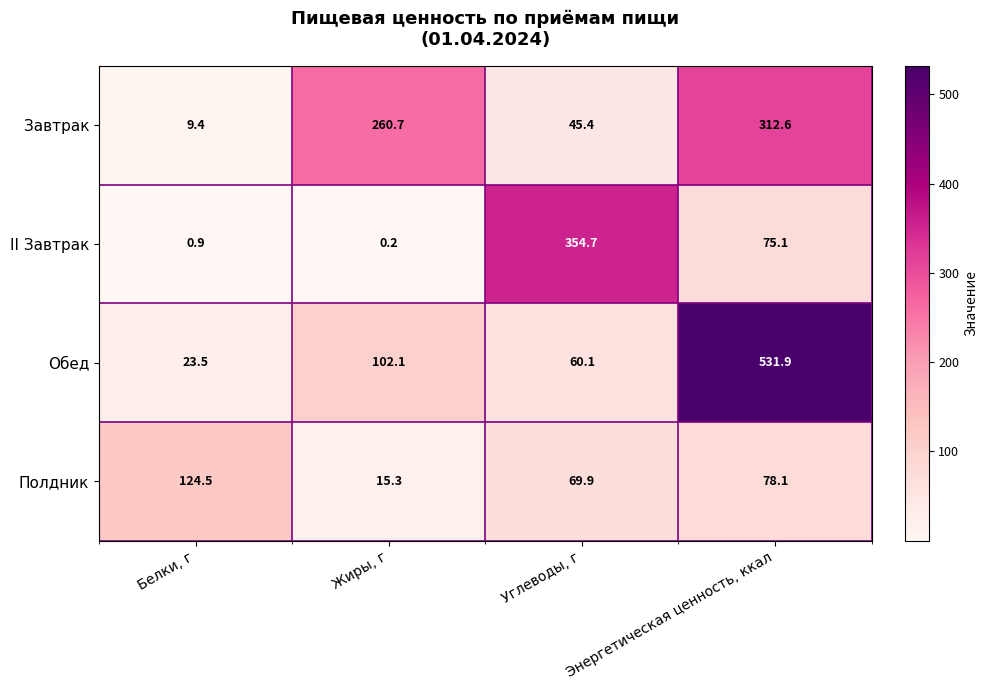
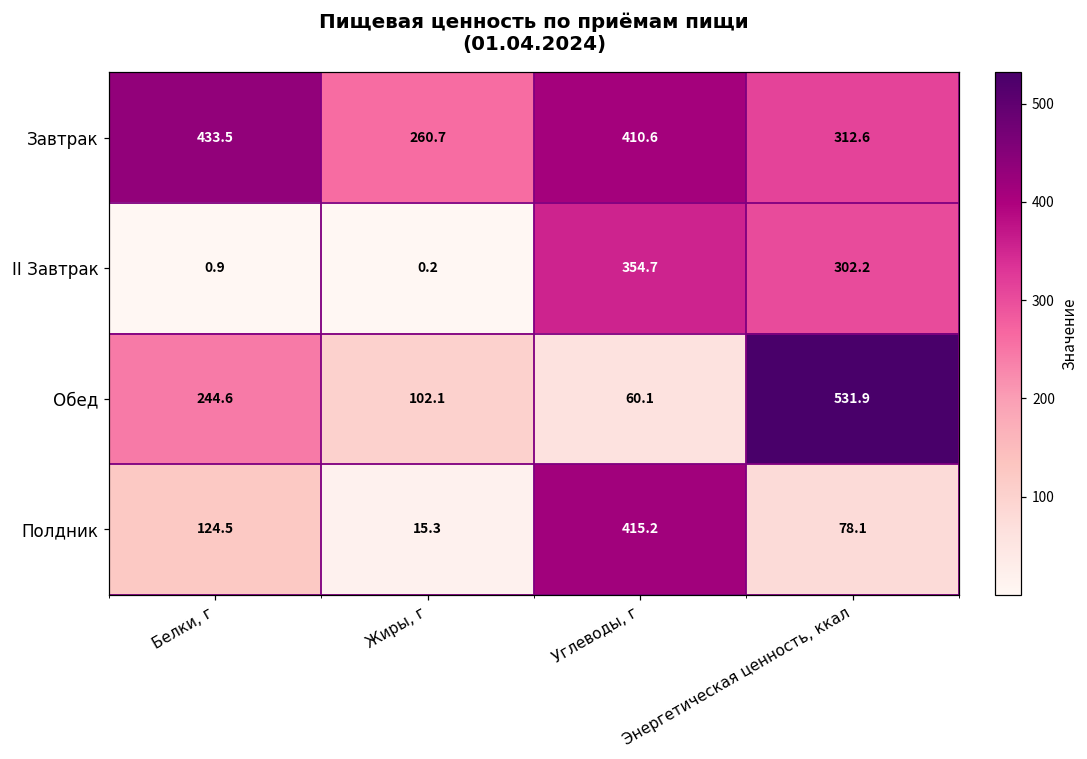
Завтрак, Белки, г: 9.4 -> 433.5
Завтрак, Углеводы, г: 45.4 -> 410.6
II Завтрак, Энергетическая ценность, ккал: 75.1 -> 302.2
Обед, Белки, г: 23.5 -> 244.6
Полдник, Углеводы, г: 69.9 -> 415.2
